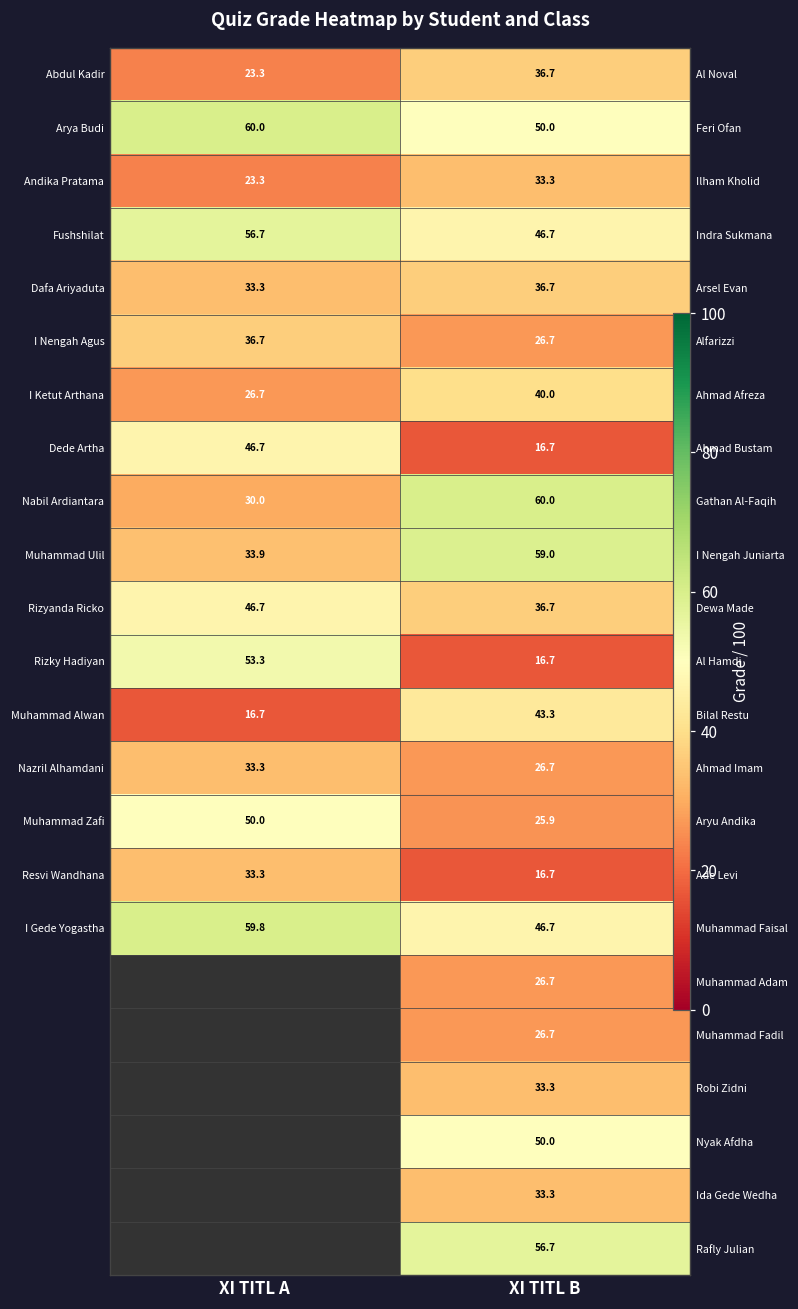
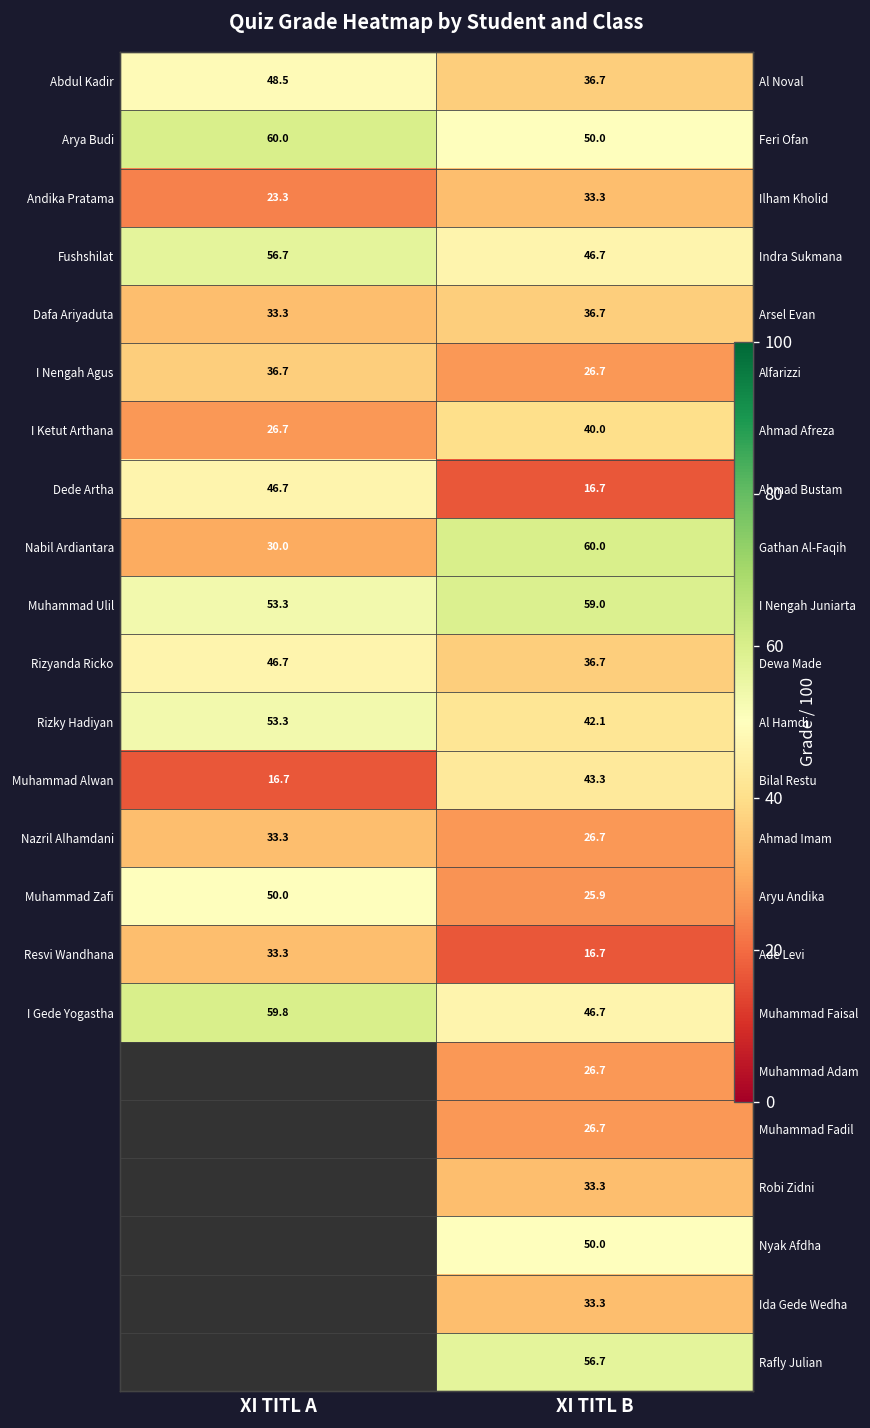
Abdul Kadir, XI TITL A: 23.3 -> 48.5
Muhammad Ulil, XI TITL A: 33.9 -> 53.3
Rizky Hadiyan, XI TITL B: 16.7 -> 42.1
